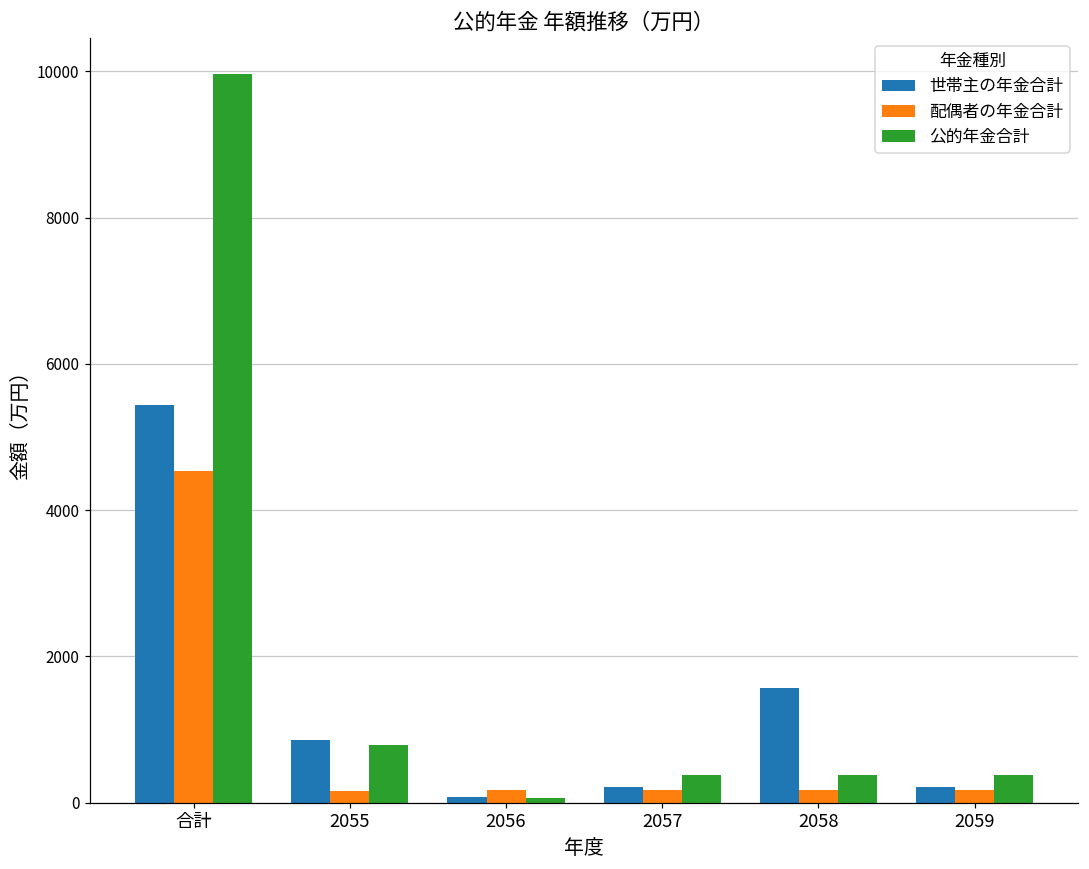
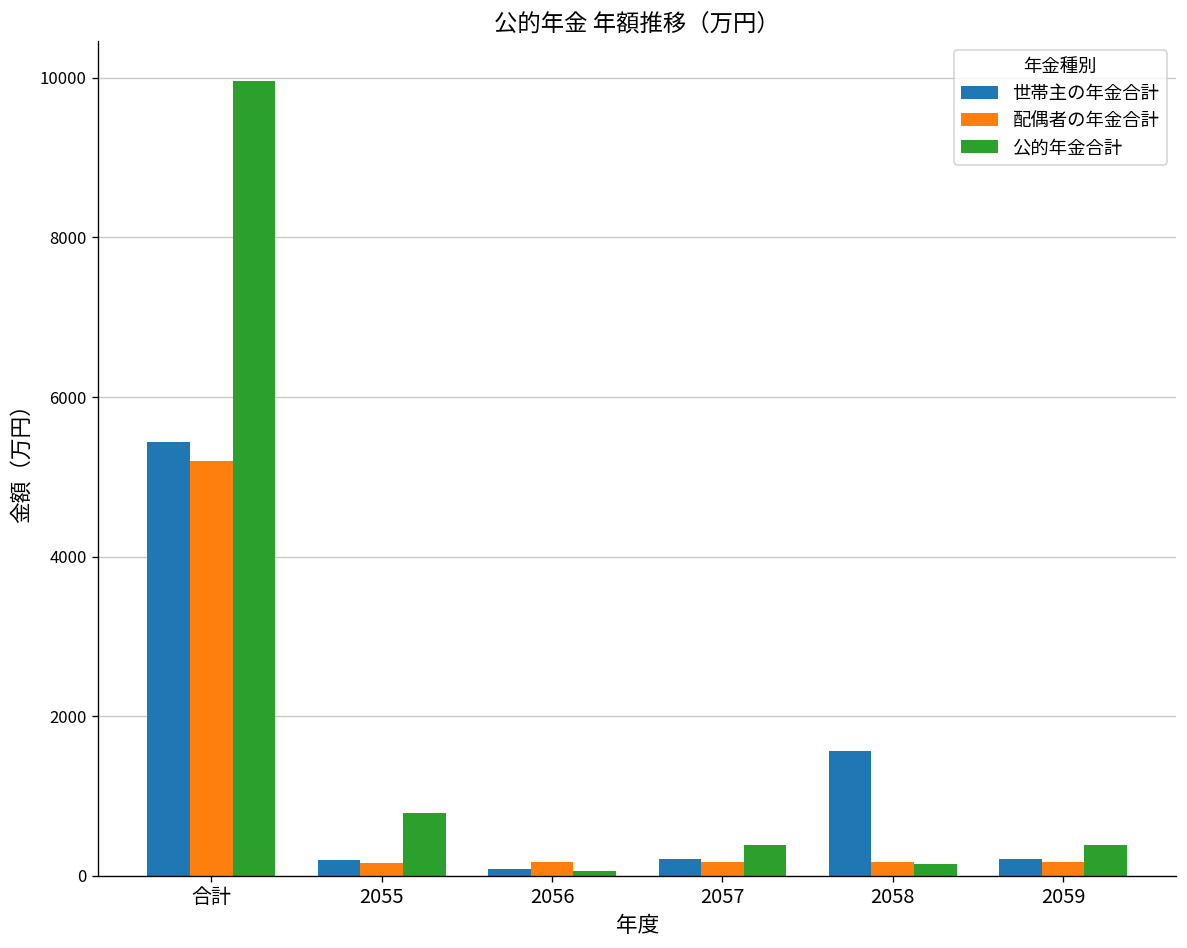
配偶者の年金合計, 合計: 4500 -> 5200
世帯主の年金合計, 2055: 900 -> 200
公的年金合計, 2058: 400 -> 100
